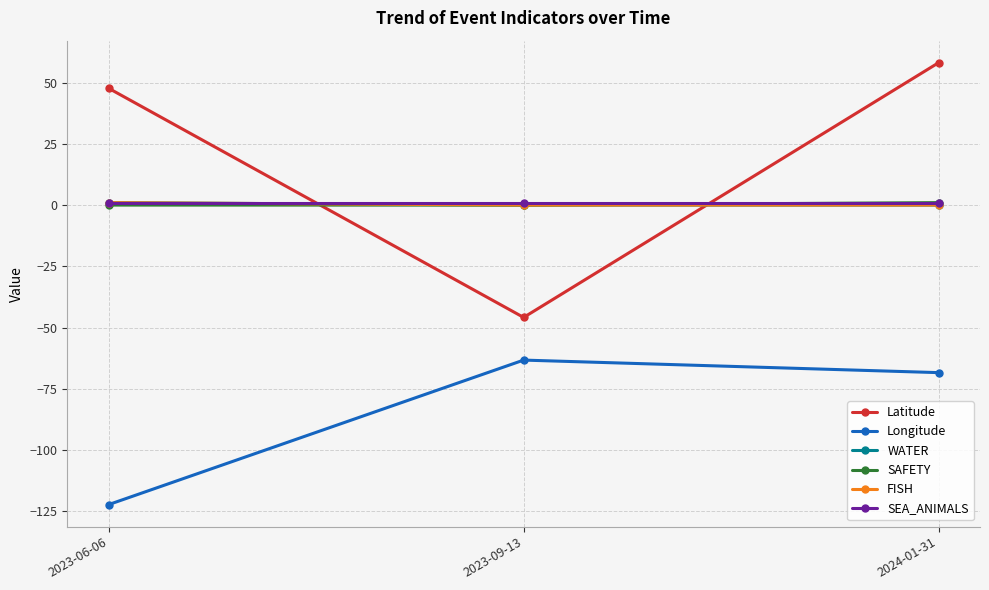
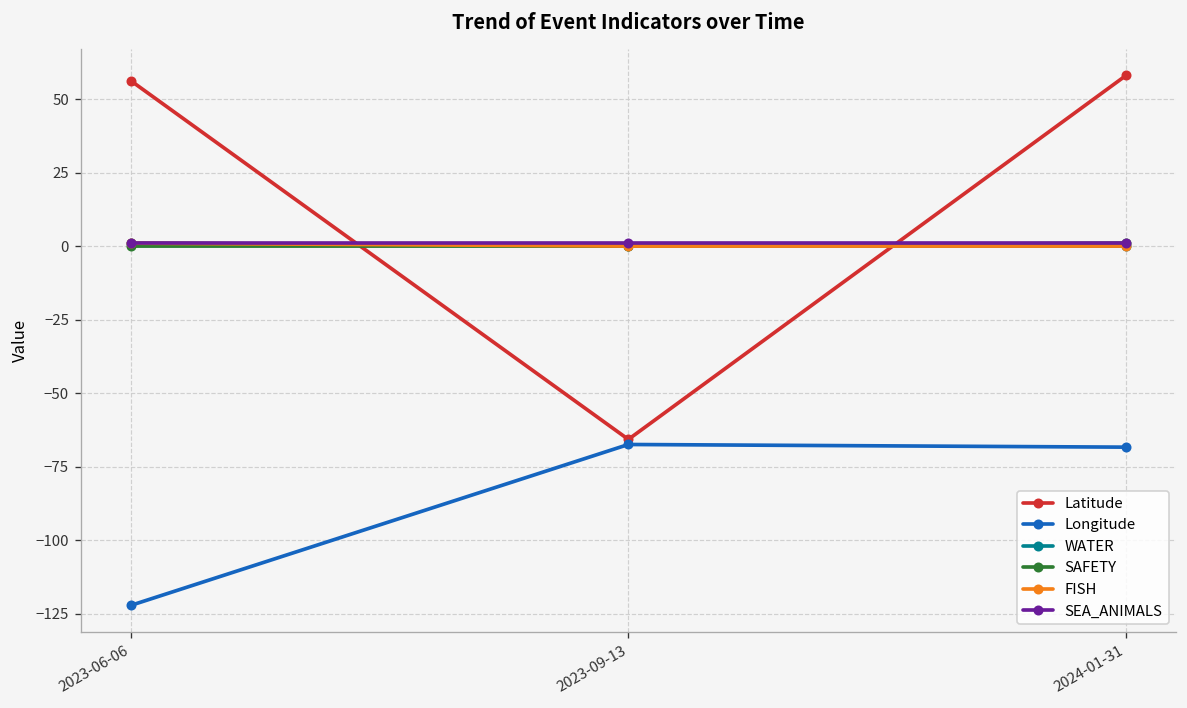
Latitude, 2023-06-06: 48 -> 56
Latitude, 2023-09-13: -46 -> -66
Longitude, 2023-09-13: -63 -> -67
